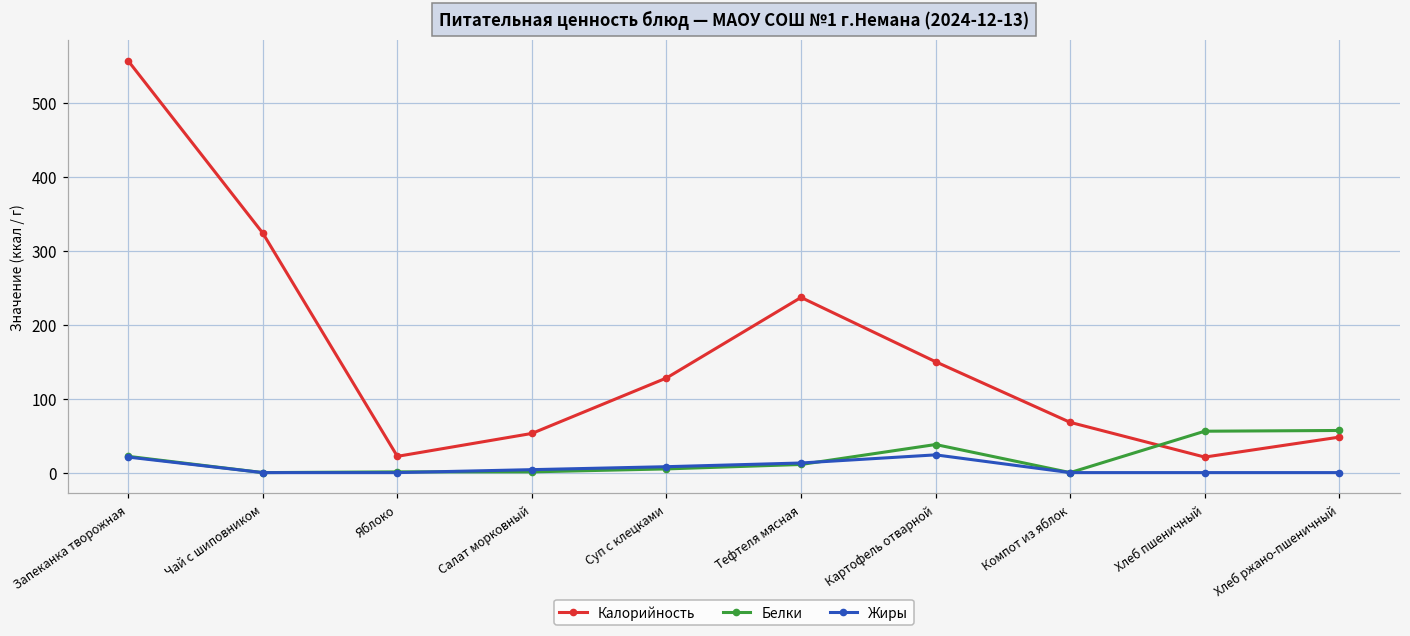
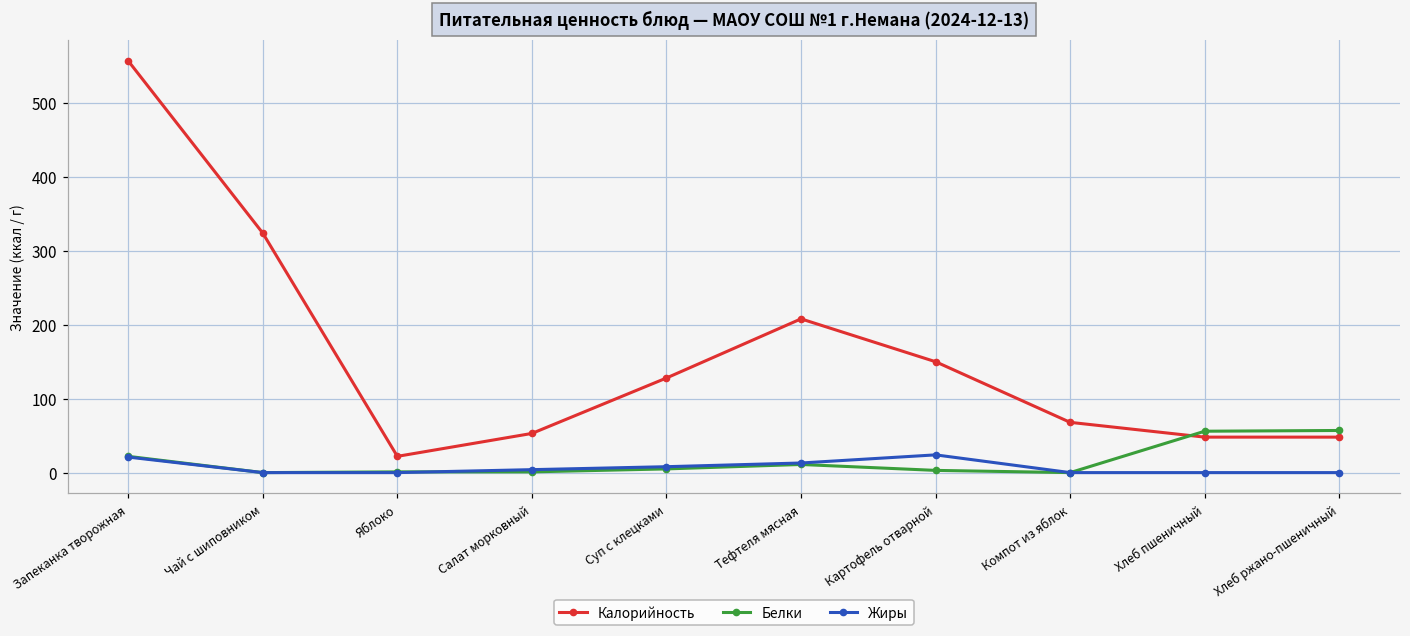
Калорийность, Тефтеля мясная: 240 -> 210
Белки, Картофель отварной: 40 -> 0
Калорийность, Хлеб пшеничный: 20 -> 50
